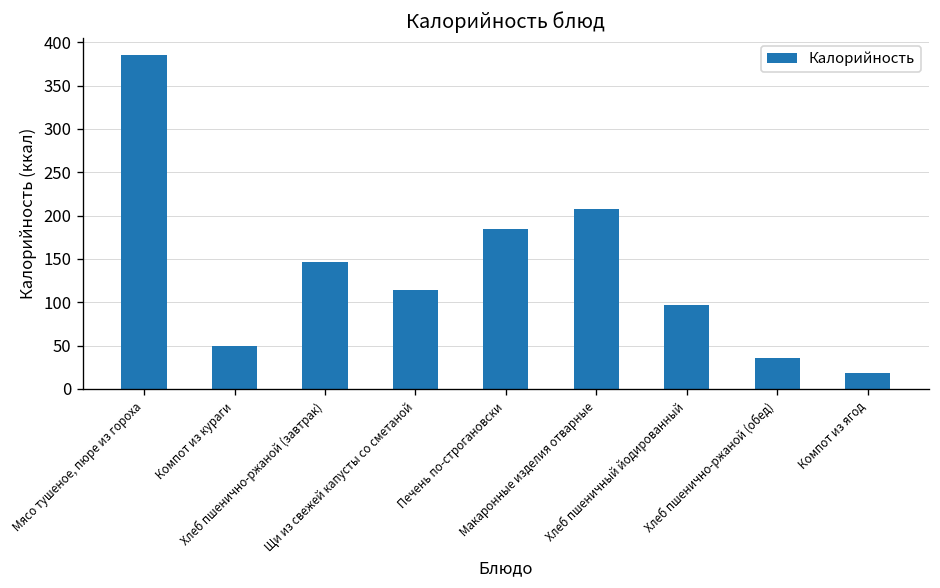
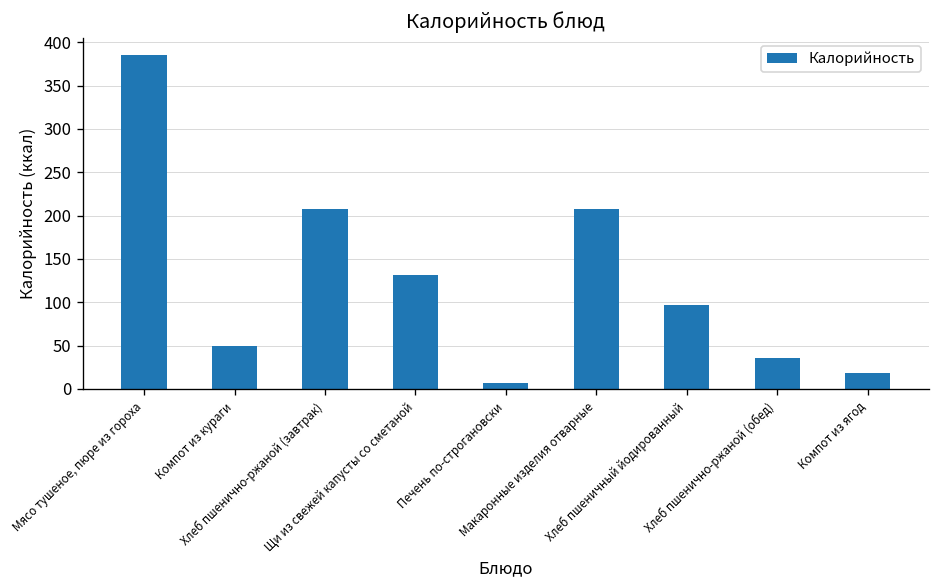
Хлеб пшенично-ржаной (завтрак): 150 -> 210
Щи из свежей капусты со сметаной: 110 -> 130
Печень по-строгановски: 190 -> 10
